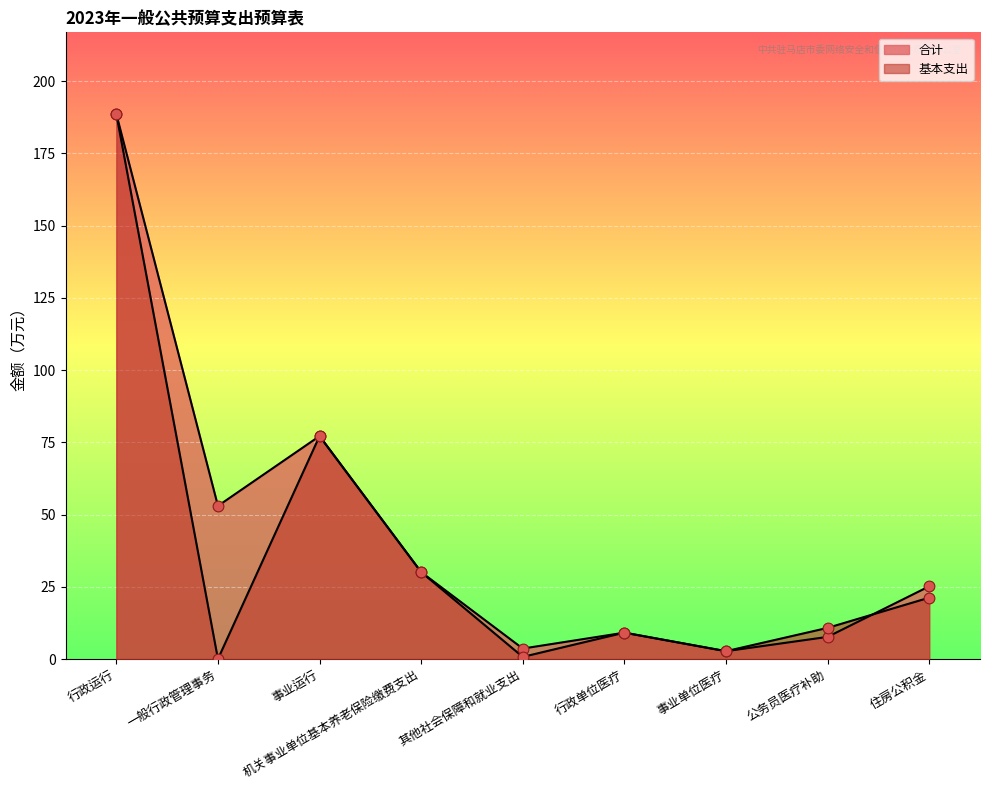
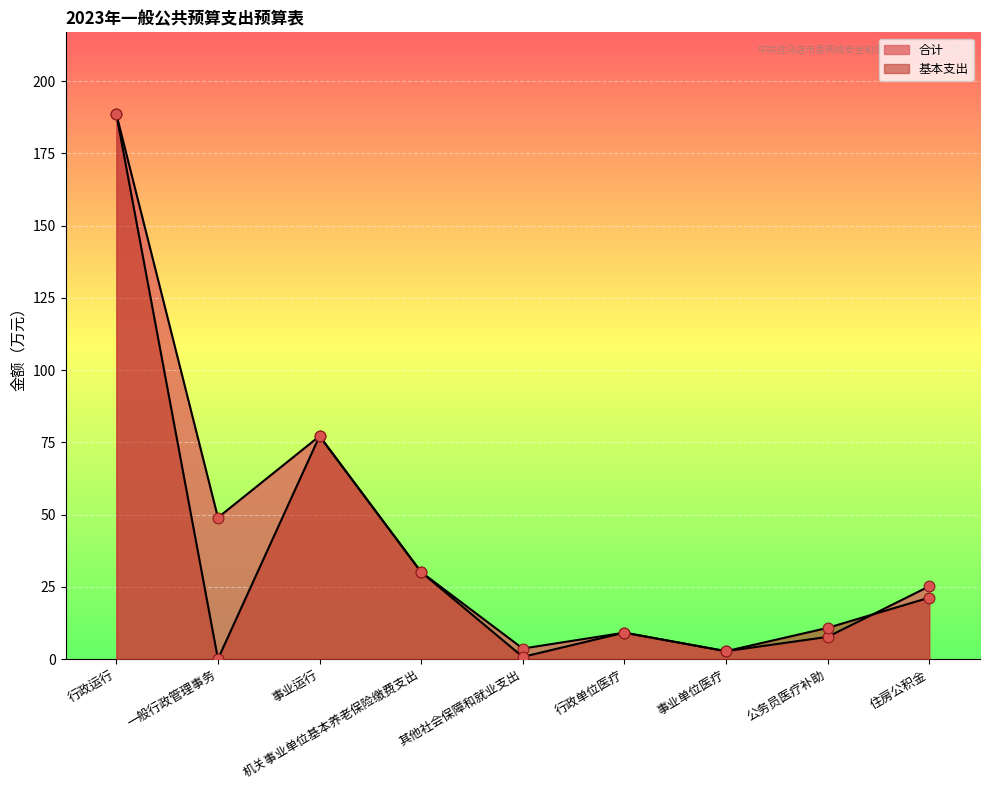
合计, 一般行政管理事务: 53 -> 49
